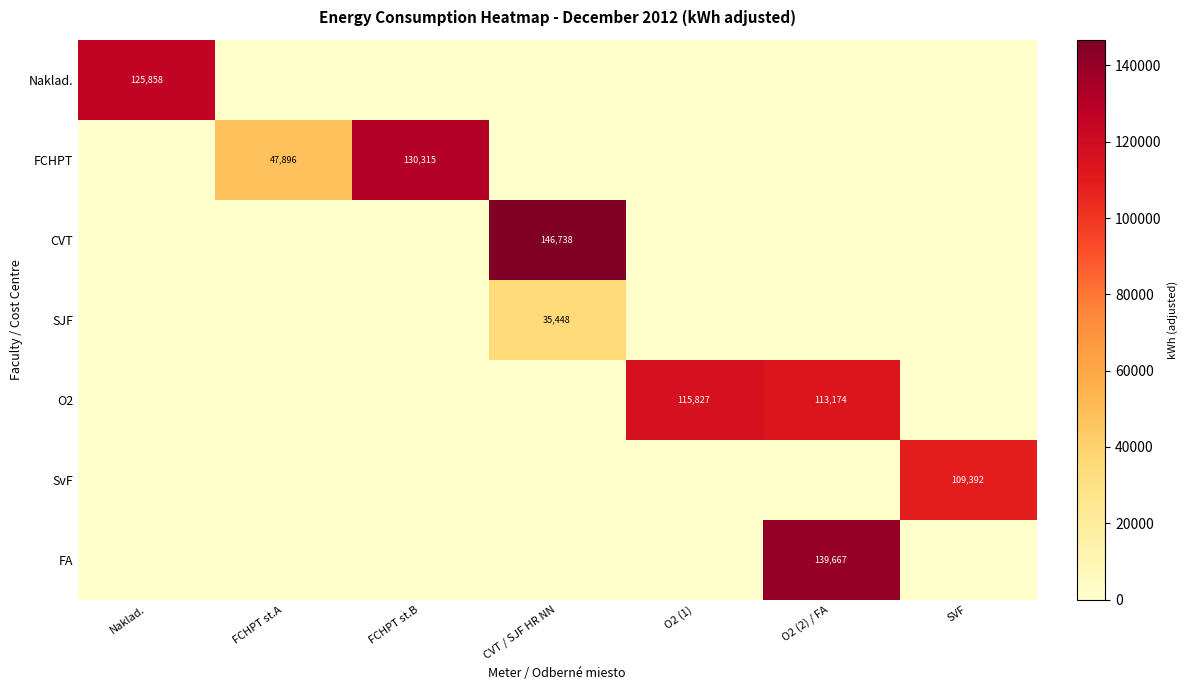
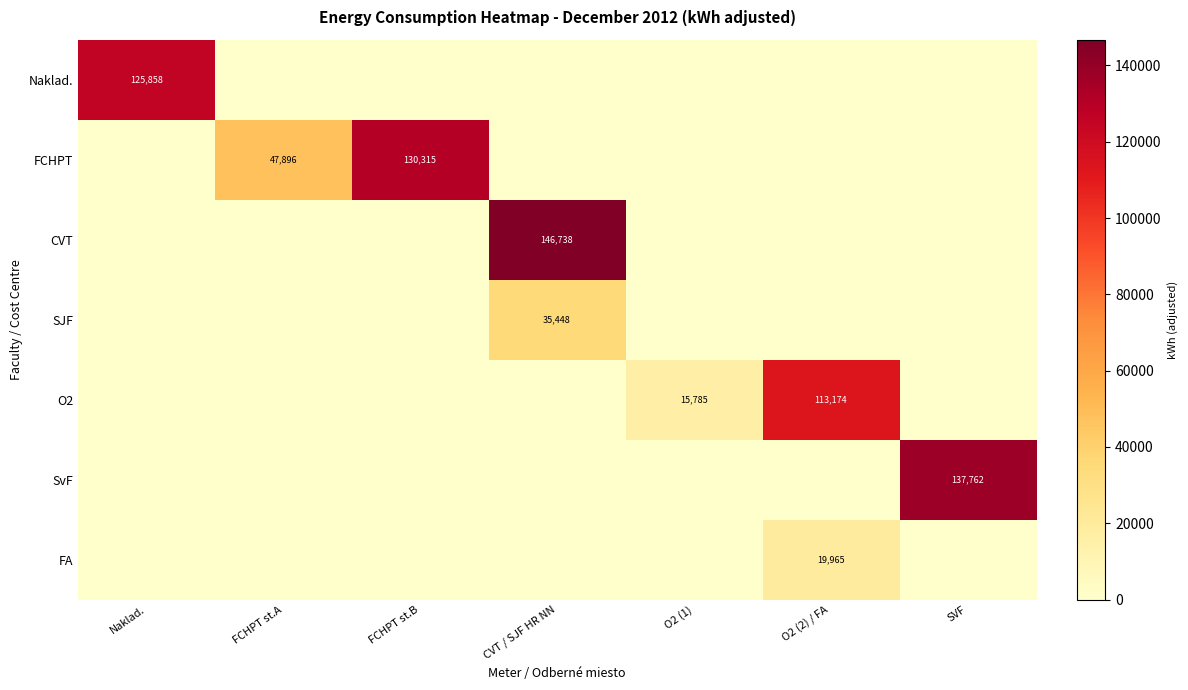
O2, O2 (1): 115,827 -> 15,785
SvF, SVF: 109,392 -> 137,762
FA, O2 (2) / FA: 139,667 -> 19,965
